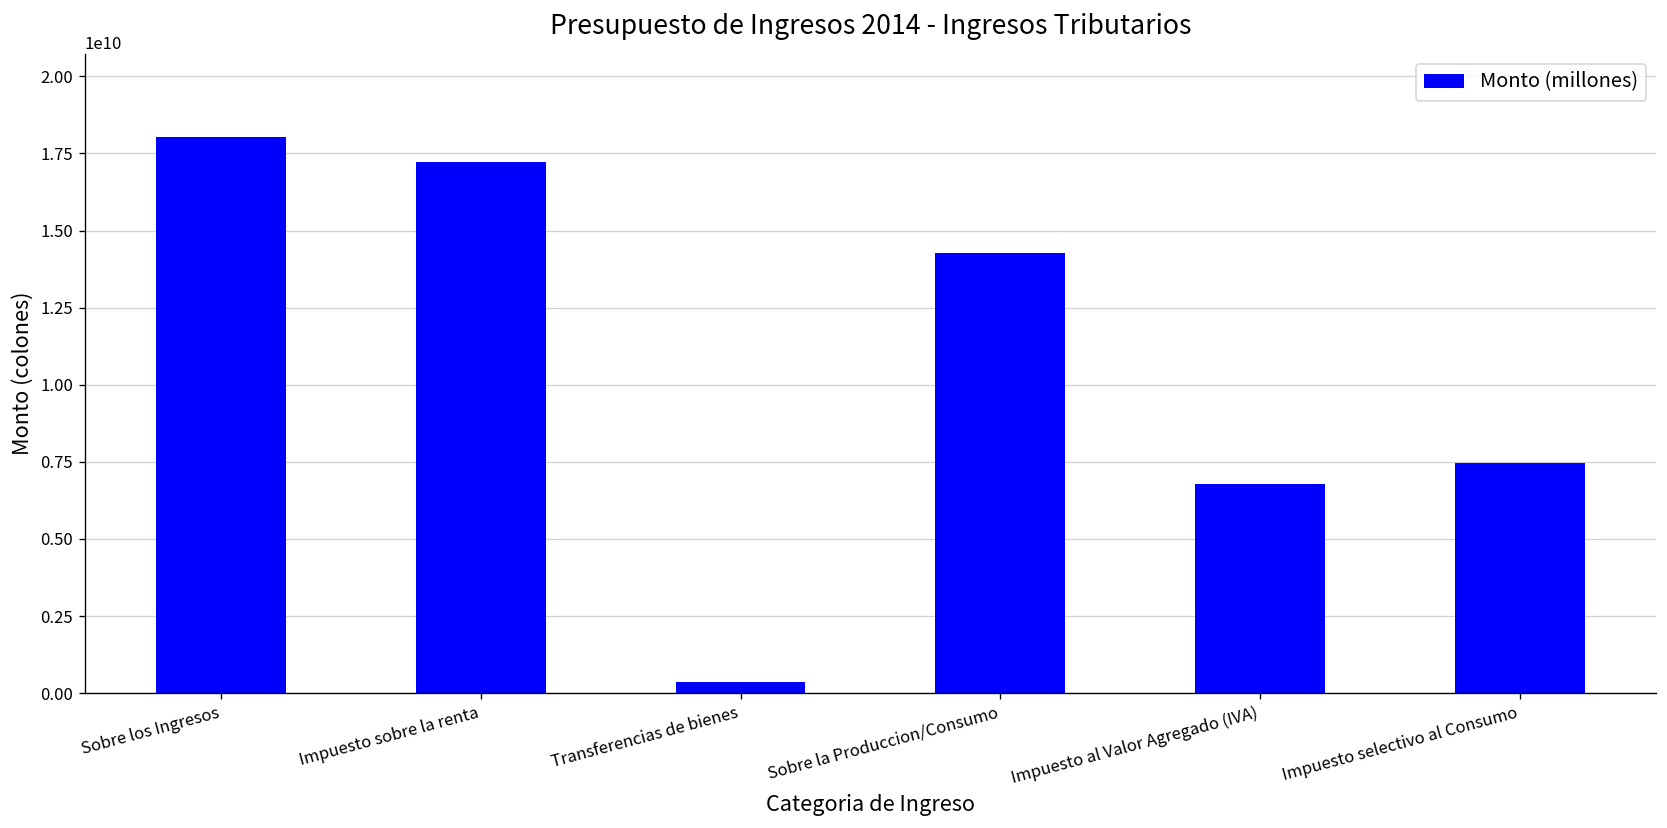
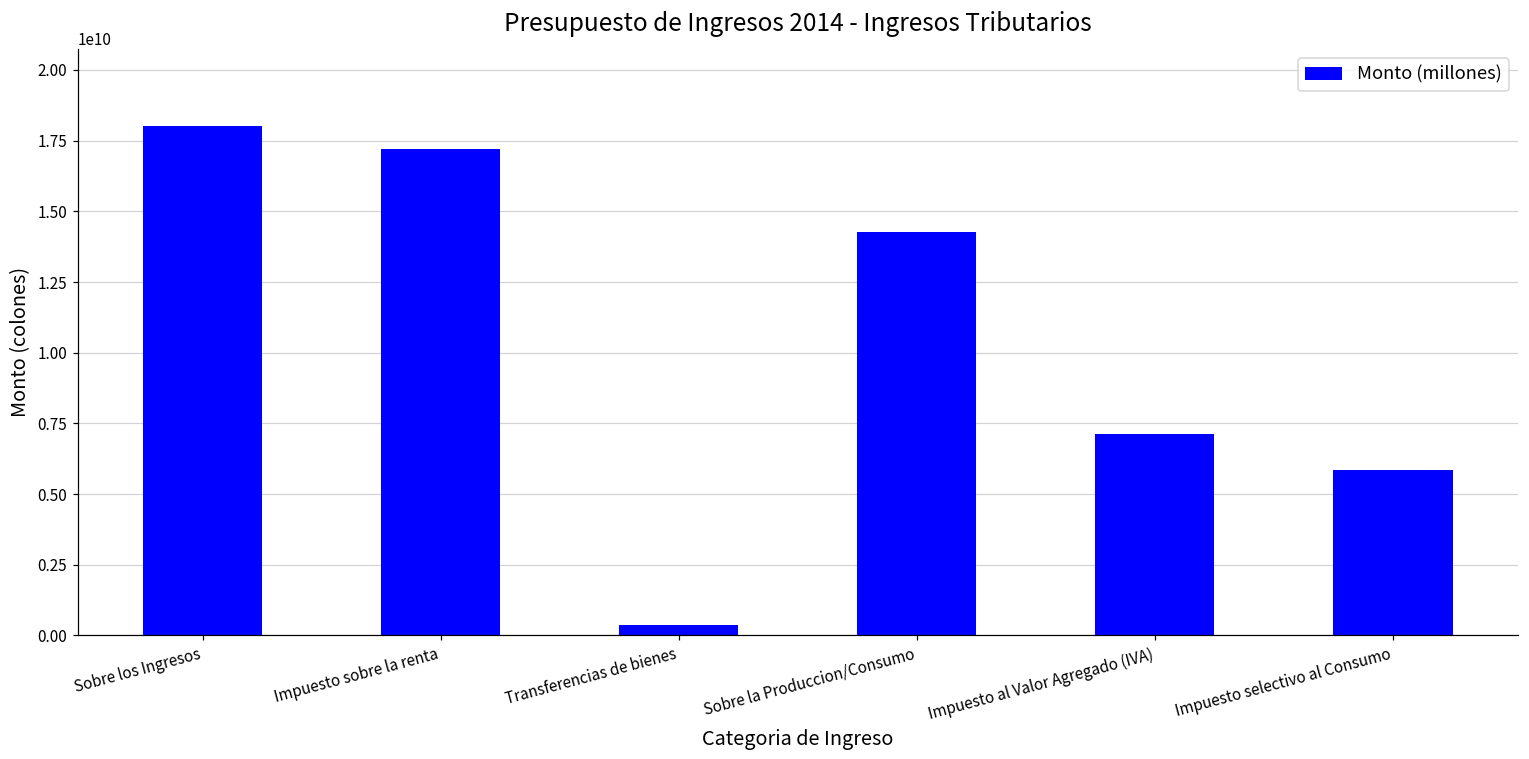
Impuesto al Valor Agregado (IVA): 6800000000 -> 7100000000
Impuesto selectivo al Consumo: 7500000000 -> 5900000000
